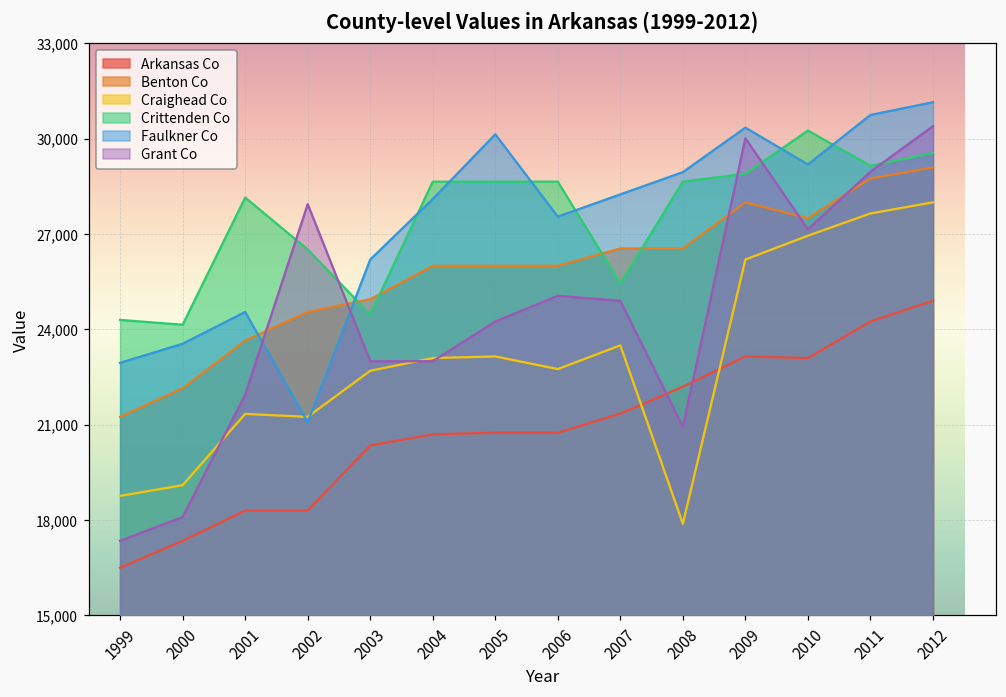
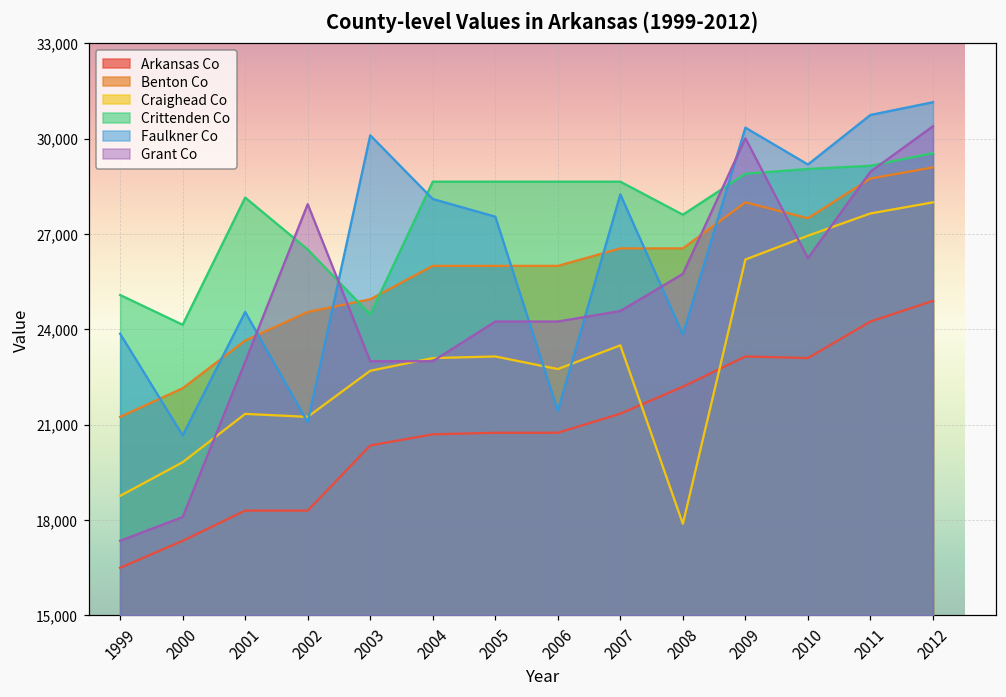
Crittenden Co, 1999: 24,300 -> 25,100
Faulkner Co, 1999: 23,000 -> 23,900
Craighead Co, 2000: 19,100 -> 19,800
Faulkner Co, 2000: 23,600 -> 20,700
Grant Co, 2001: 22,000 -> 23,000
Faulkner Co, 2003: 26,200 -> 30,100
Faulkner Co, 2005: 30,100 -> 27,600
Faulkner Co, 2006: 27,600 -> 21,400
Grant Co, 2006: 25,100 -> 24,300
Crittenden Co, 2007: 25,400 -> 28,700
Grant Co, 2007: 24,900 -> 24,600
Crittenden Co, 2008: 28,700 -> 27,600
Faulkner Co, 2008: 29,000 -> 23,800
Grant Co, 2008: 20,900 -> 25,800
Crittenden Co, 2010: 30,300 -> 29,100
Grant Co, 2010: 27,200 -> 26,200
